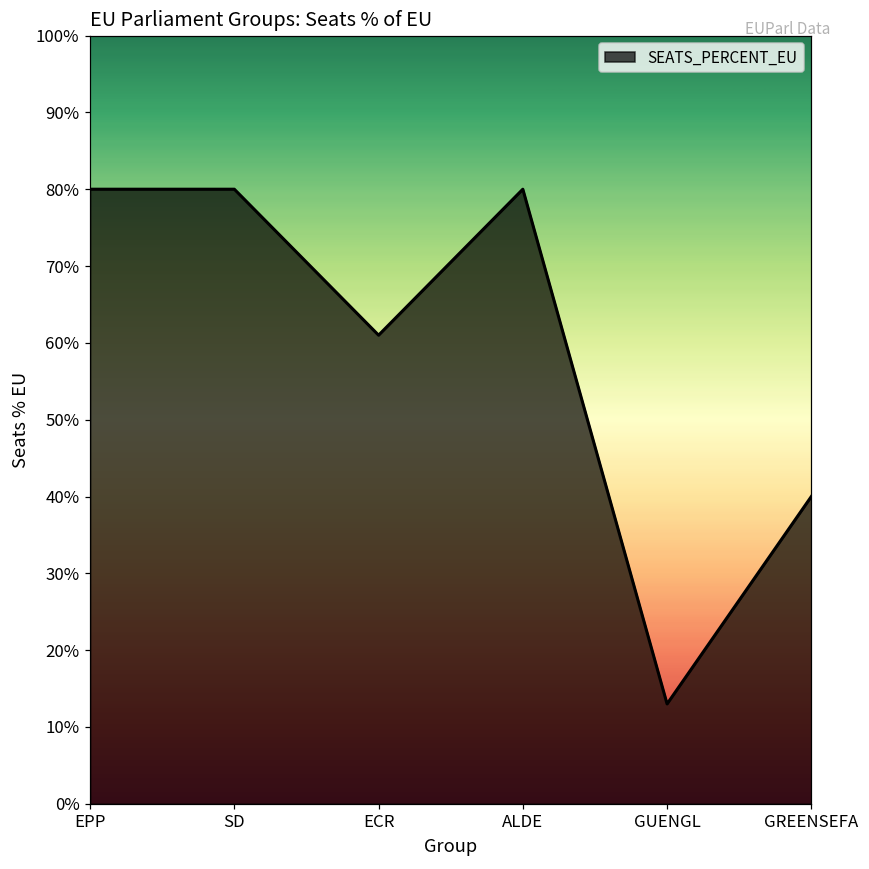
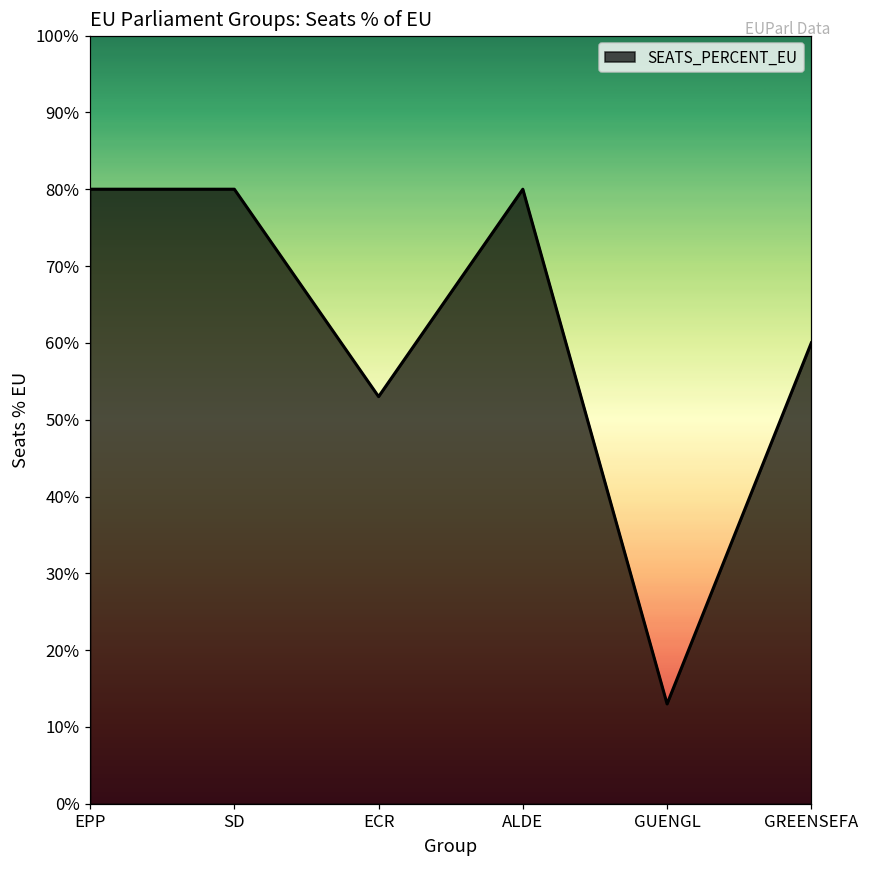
ECR: 61% -> 53%
GREENSEFA: 40% -> 60%
